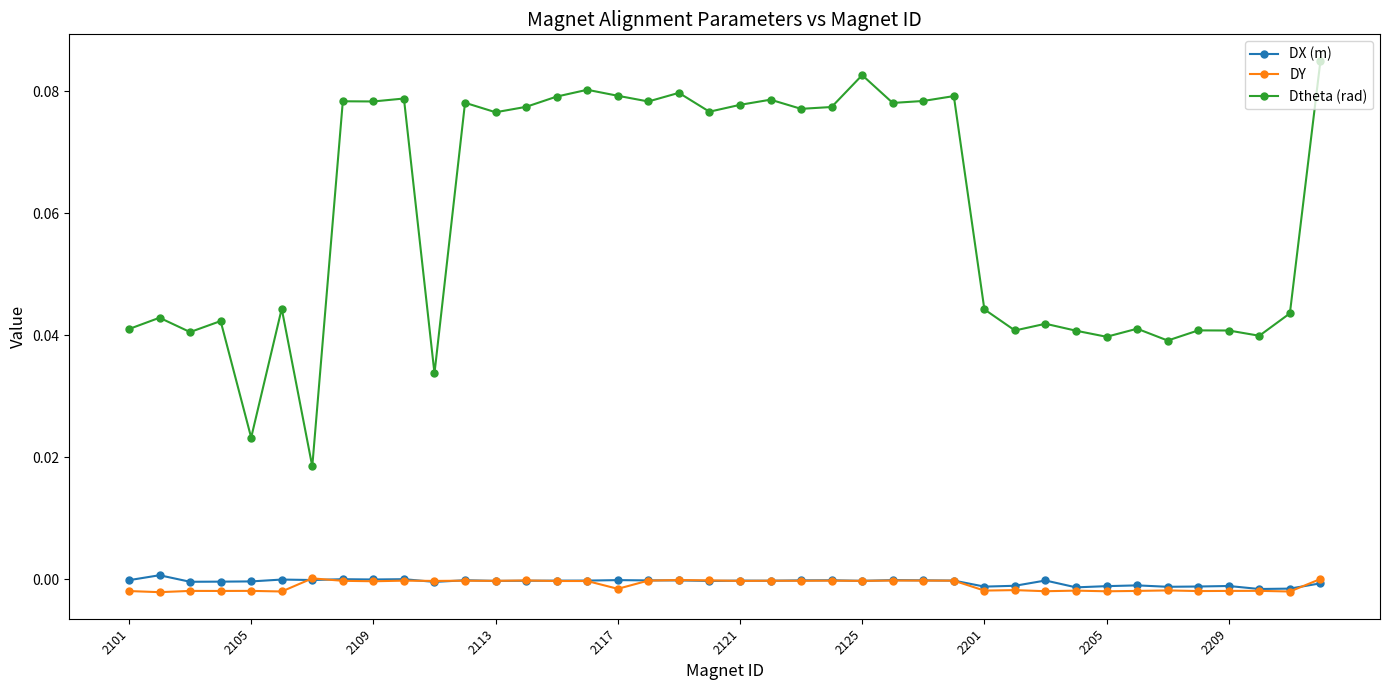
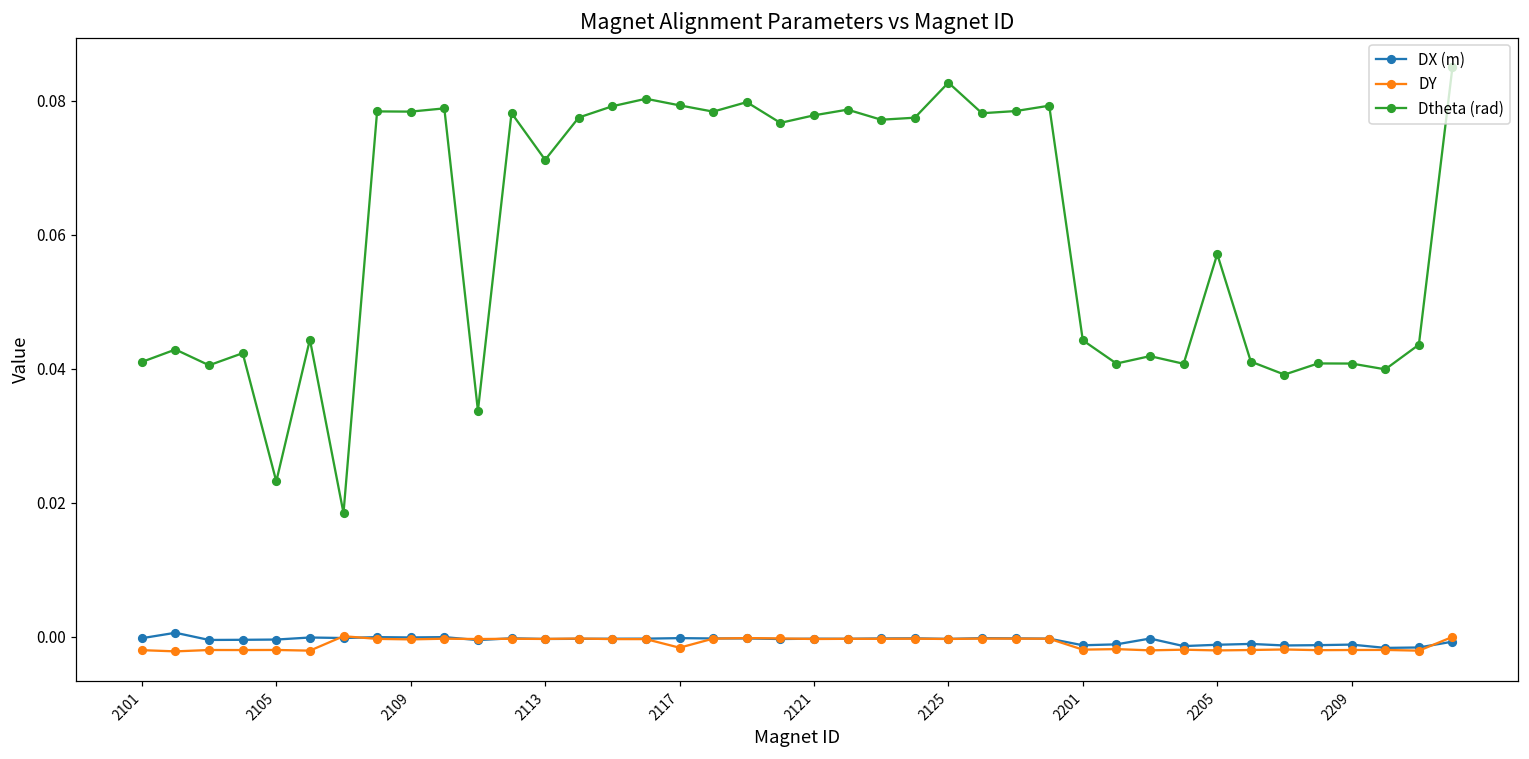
Dtheta (rad), 2113: 0.077 -> 0.071
Dtheta (rad), 2205: 0.040 -> 0.057
